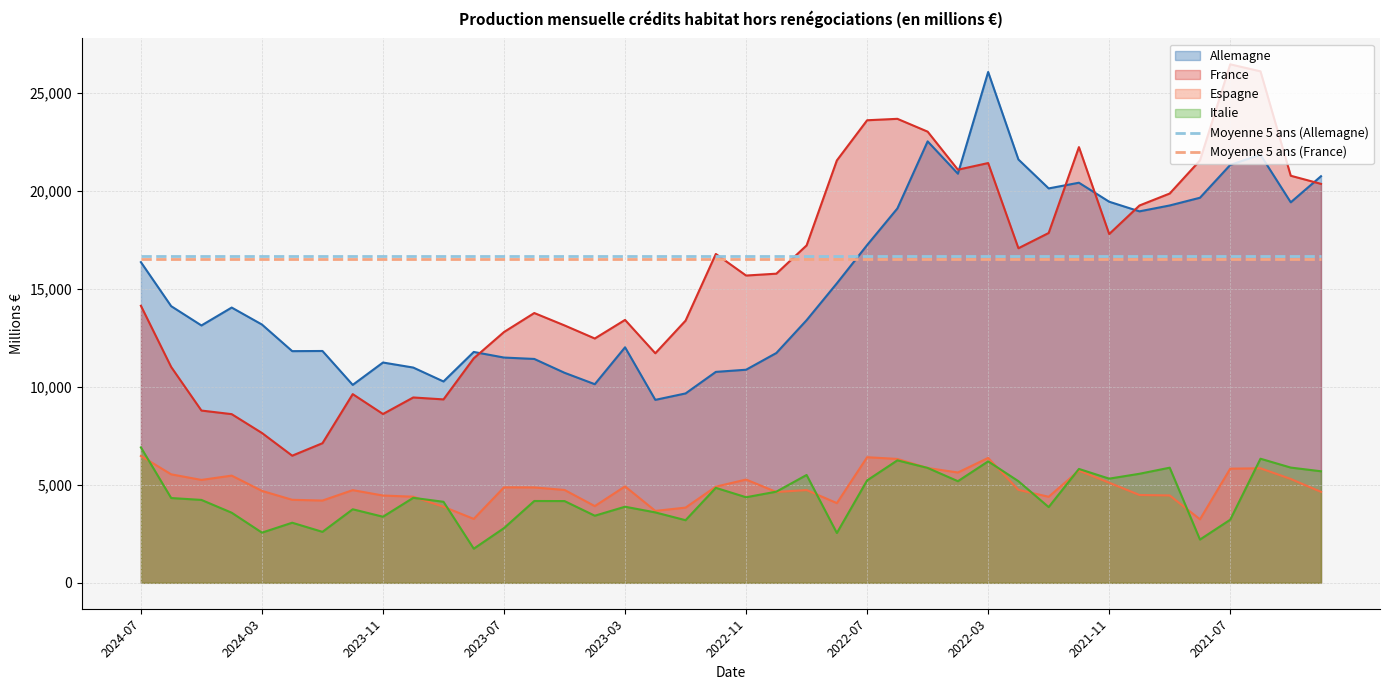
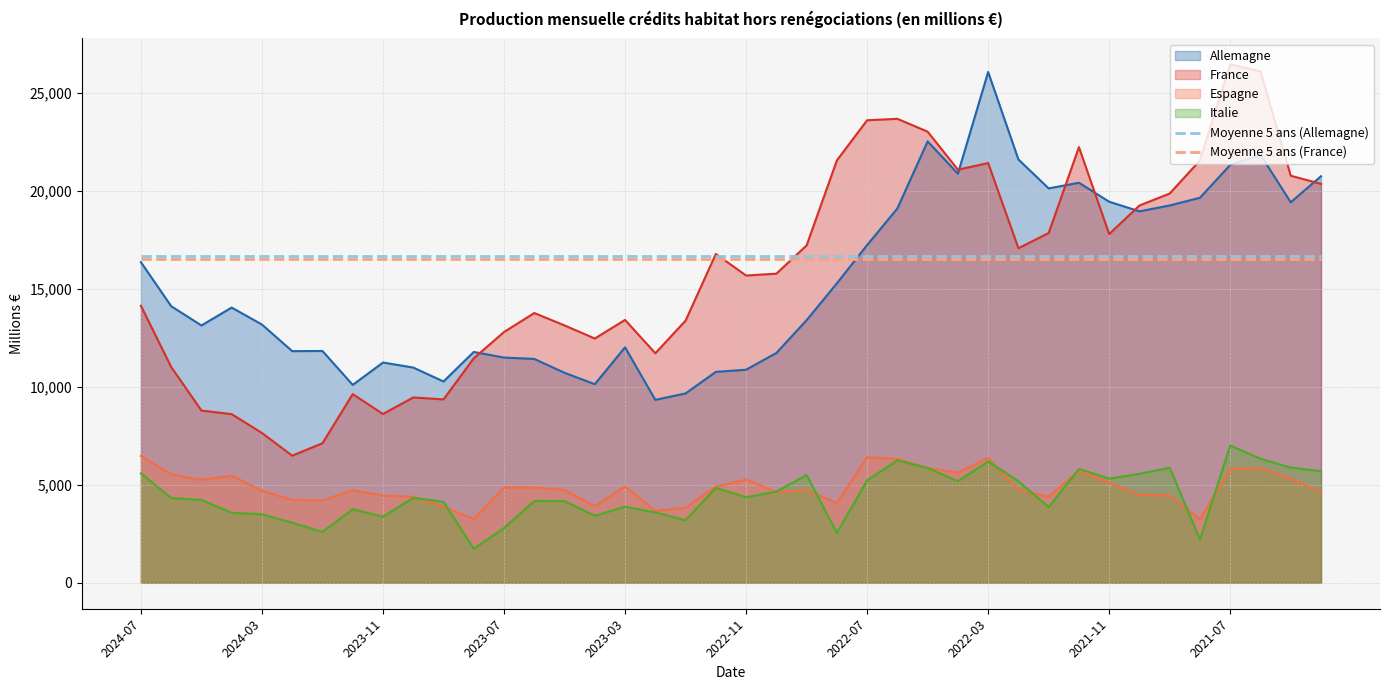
Italie, 2024-07: 6,900 -> 5,600
Italie, 2024-03: 2,600 -> 3,500
Italie, 2021-07: 3,200 -> 7,000
